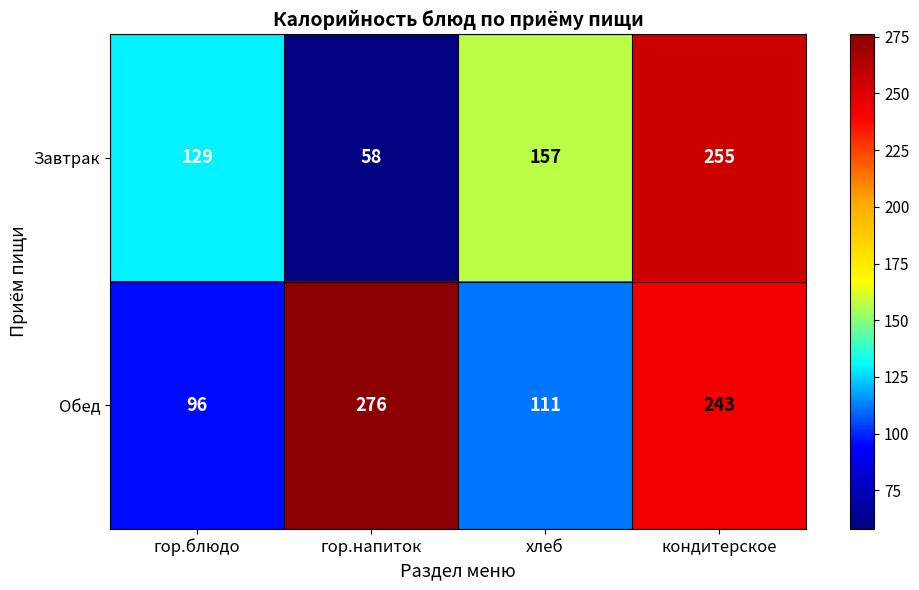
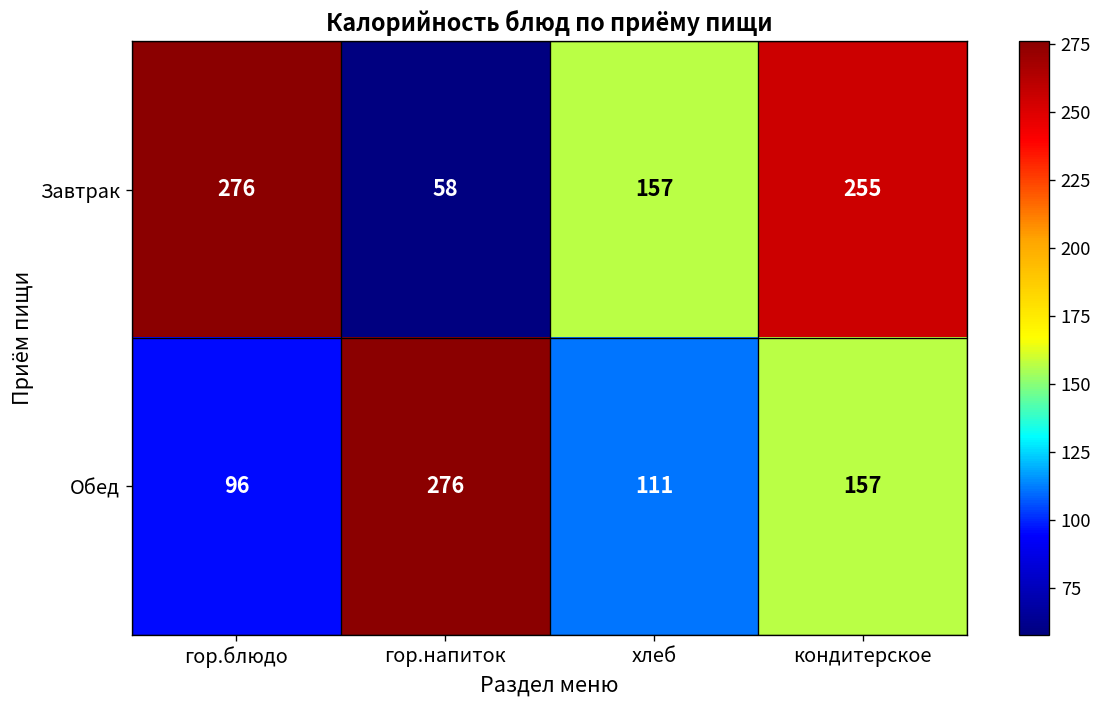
Завтрак, гор.блюдо: 129 -> 276
Обед, кондитерское: 243 -> 157
